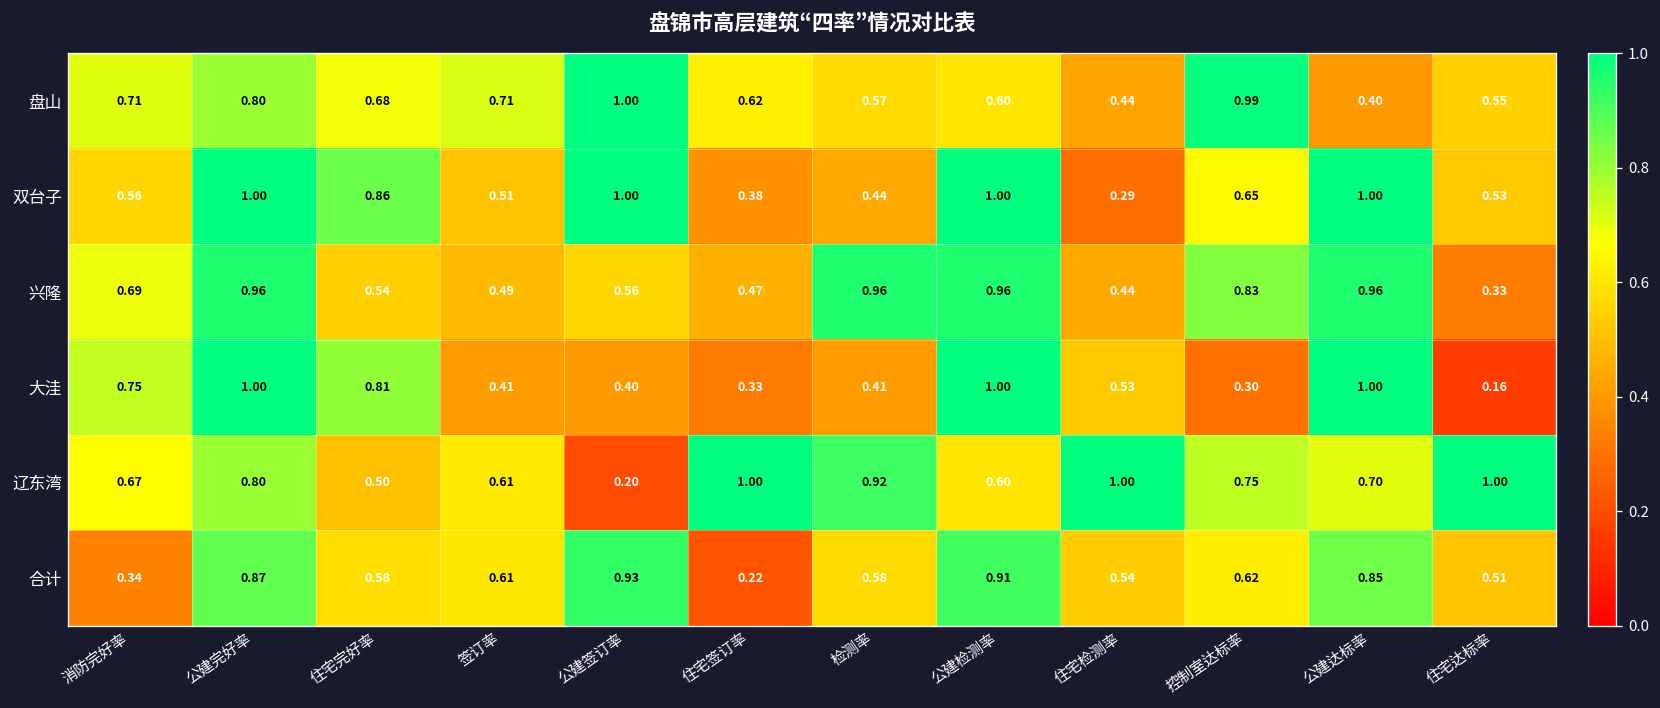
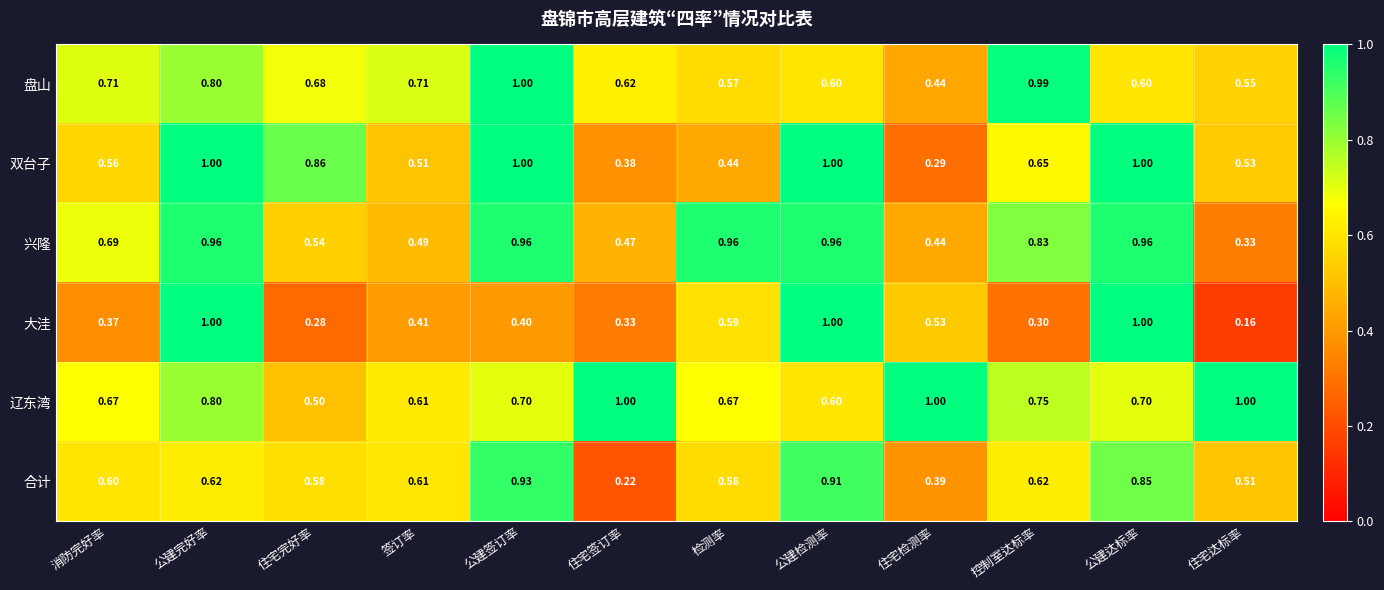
盘山, 公建达标率: 0.40 -> 0.60
兴隆, 公建签订率: 0.56 -> 0.96
大洼, 消防完好率: 0.75 -> 0.37
大洼, 住宅完好率: 0.81 -> 0.28
大洼, 检测率: 0.41 -> 0.59
辽东湾, 公建签订率: 0.20 -> 0.70
辽东湾, 检测率: 0.92 -> 0.67
合计, 消防完好率: 0.34 -> 0.60
合计, 公建完好率: 0.87 -> 0.62
合计, 住宅检测率: 0.54 -> 0.39
